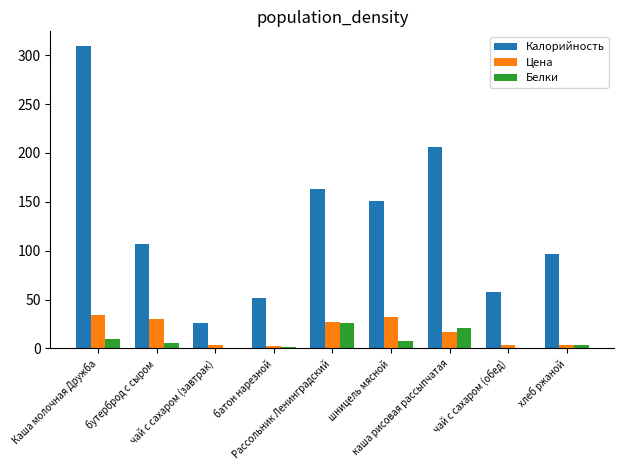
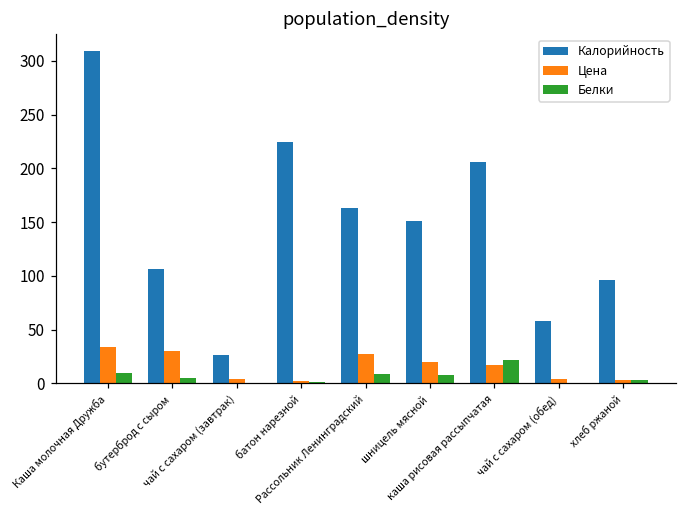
Калорийность, батон нарезной: 50 -> 220
Белки, Рассольник Ленинградский: 30 -> 10
Цена, шницель мясной: 30 -> 20
